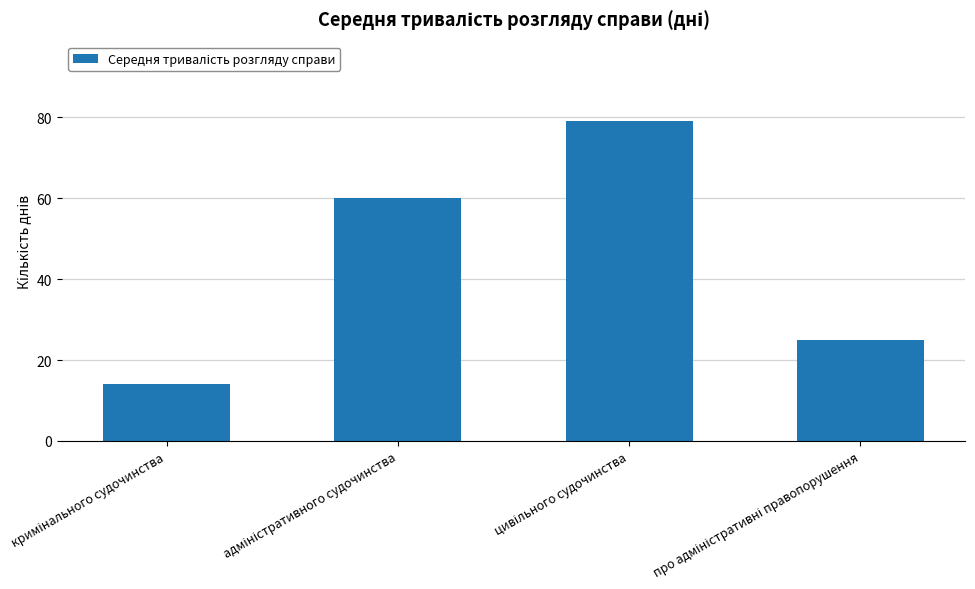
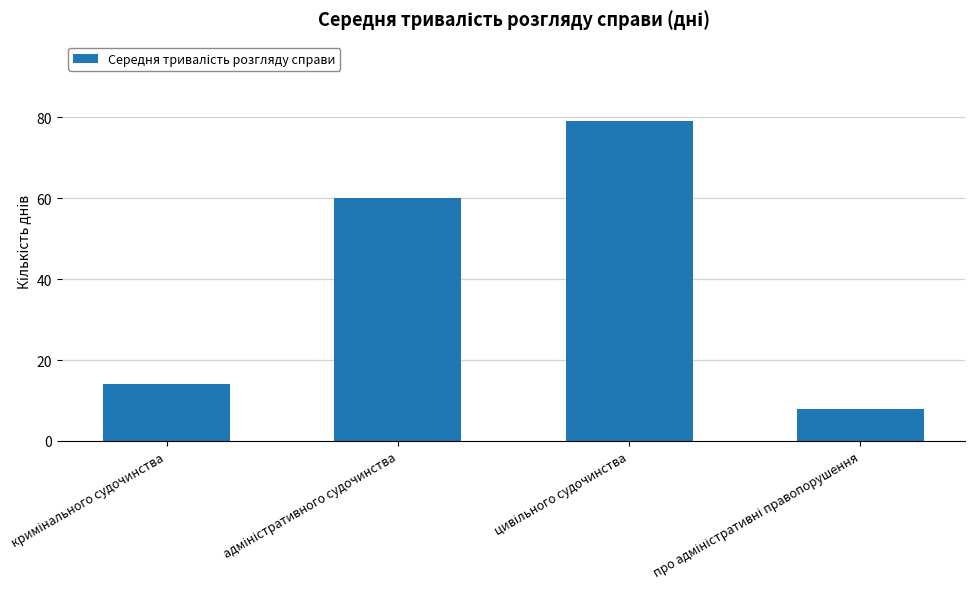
про адміністративні правопорушення: 25 -> 8
